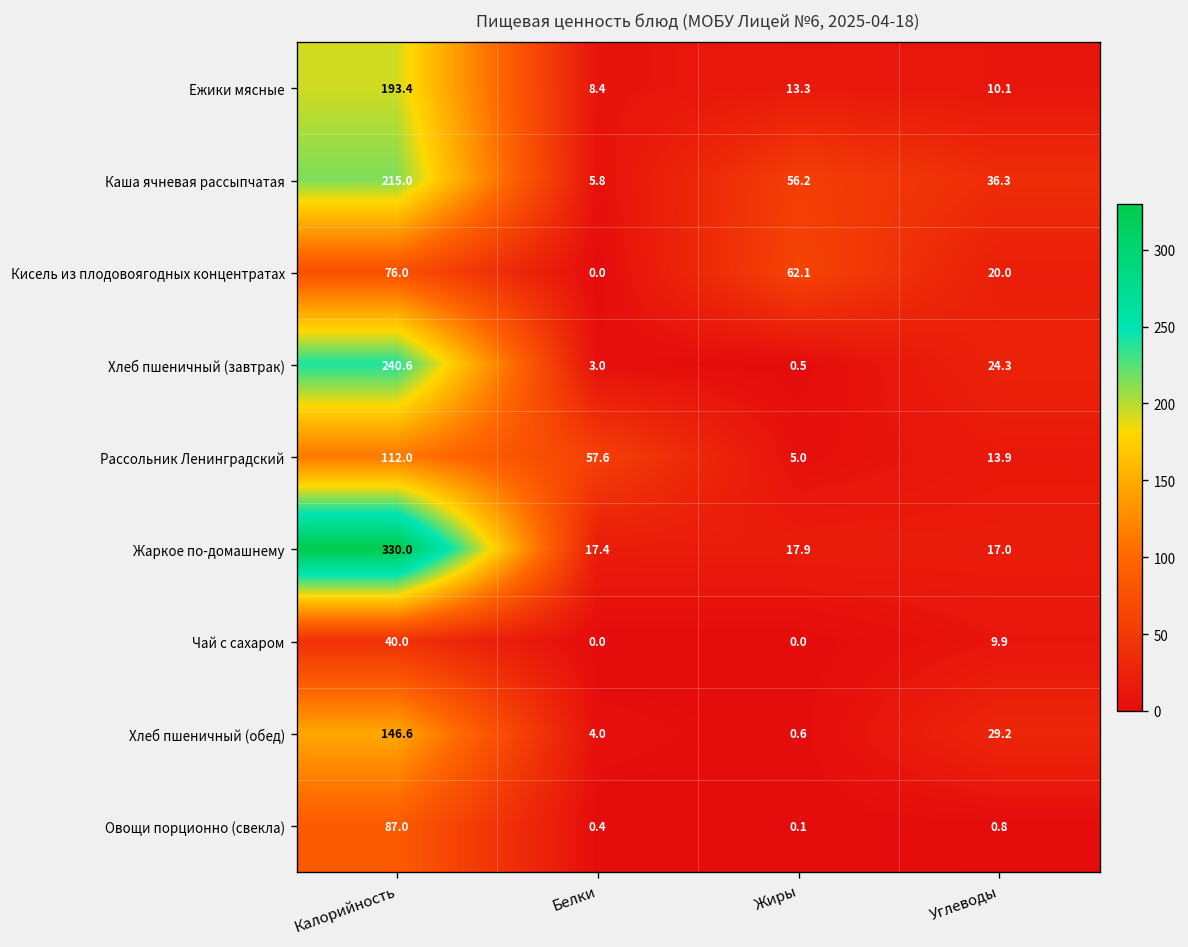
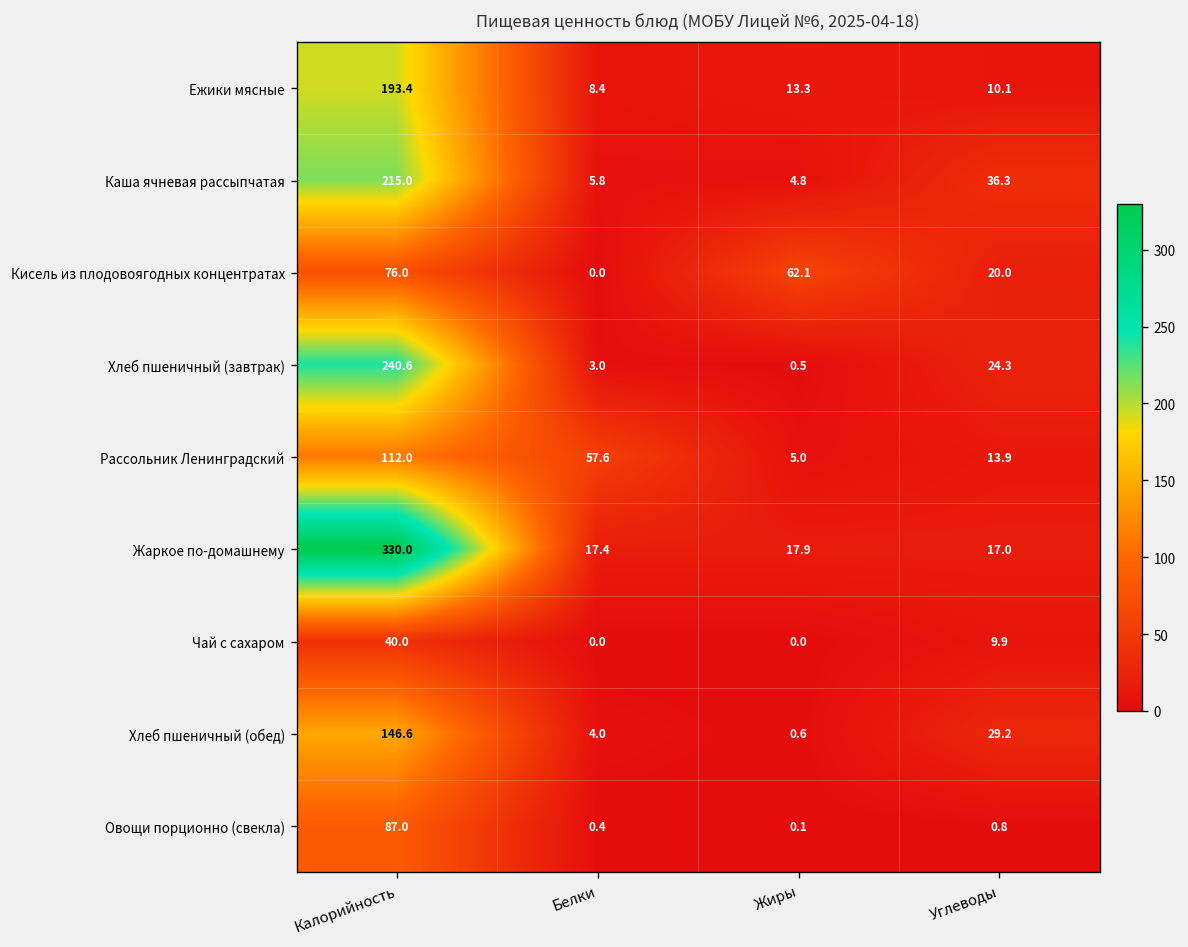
Каша ячневая рассыпчатая, Жиры: 56.2 -> 4.8
